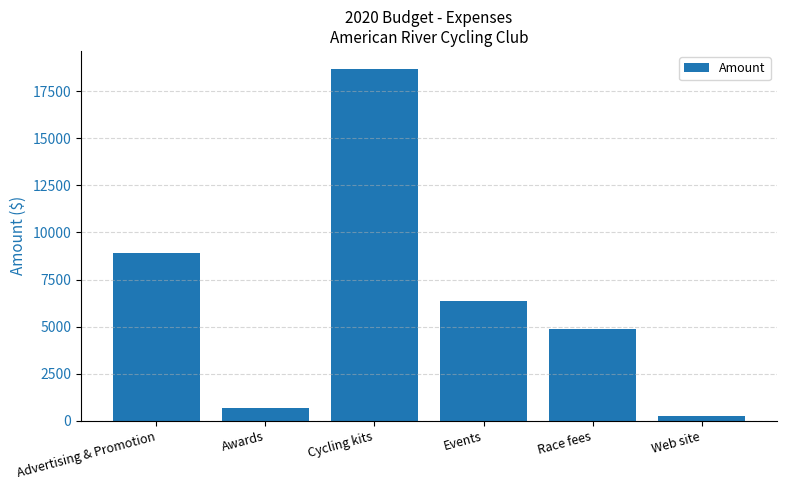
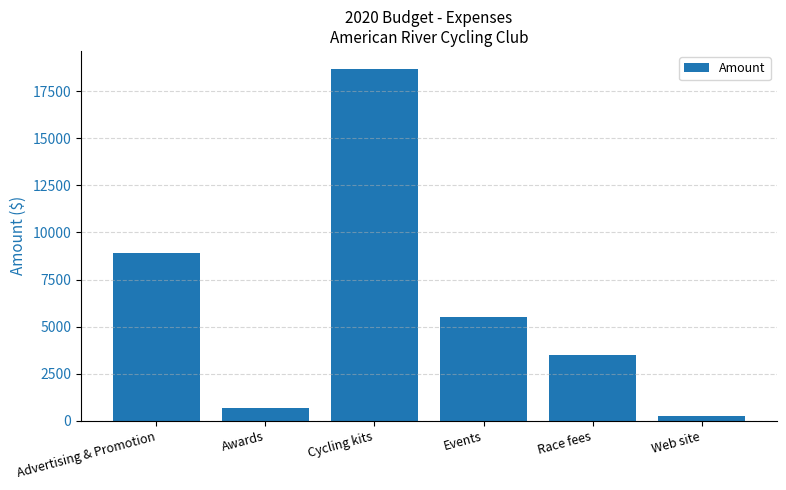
Events: 6400 -> 5500
Race fees: 4900 -> 3500
